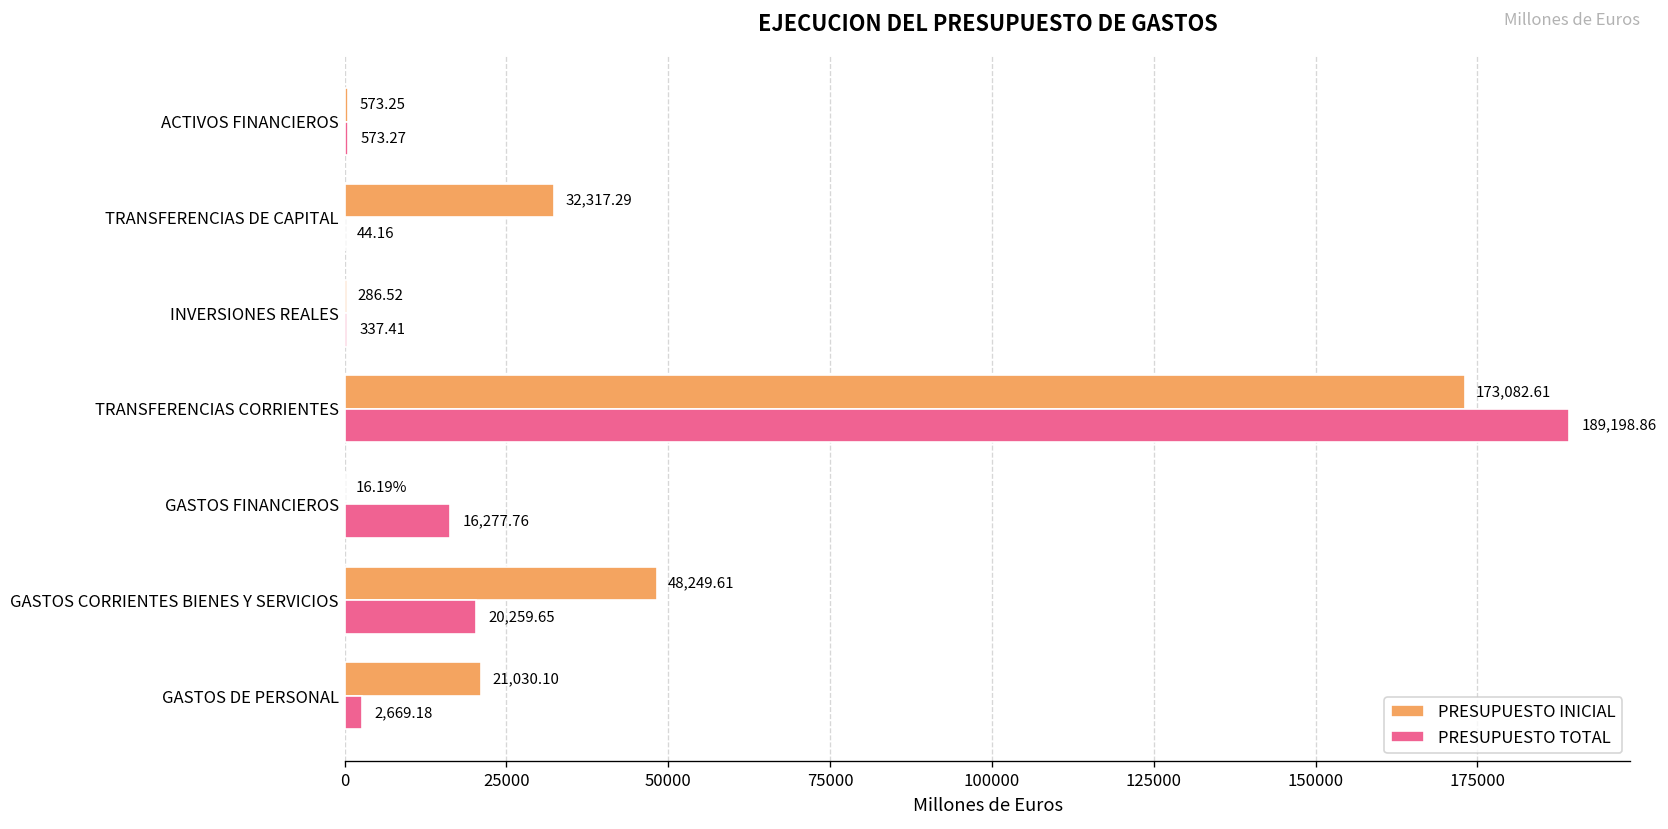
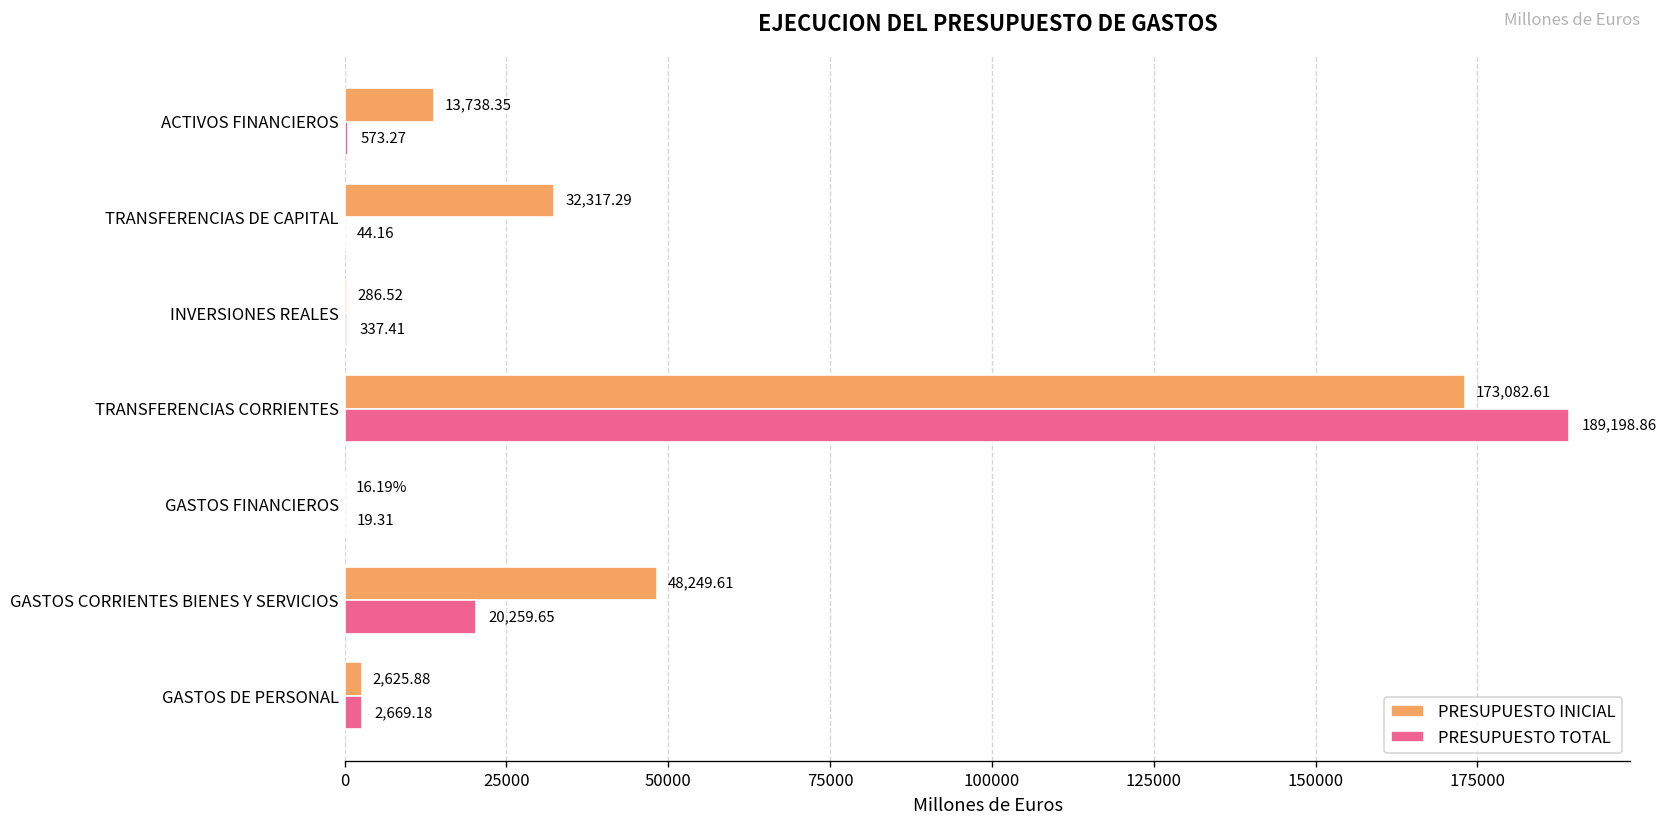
PRESUPUESTO INICIAL, ACTIVOS FINANCIEROS: 573.25 -> 13,738.35
PRESUPUESTO TOTAL, GASTOS FINANCIEROS: 16,277.76 -> 19.31
PRESUPUESTO INICIAL, GASTOS DE PERSONAL: 21,030.10 -> 2,625.88
